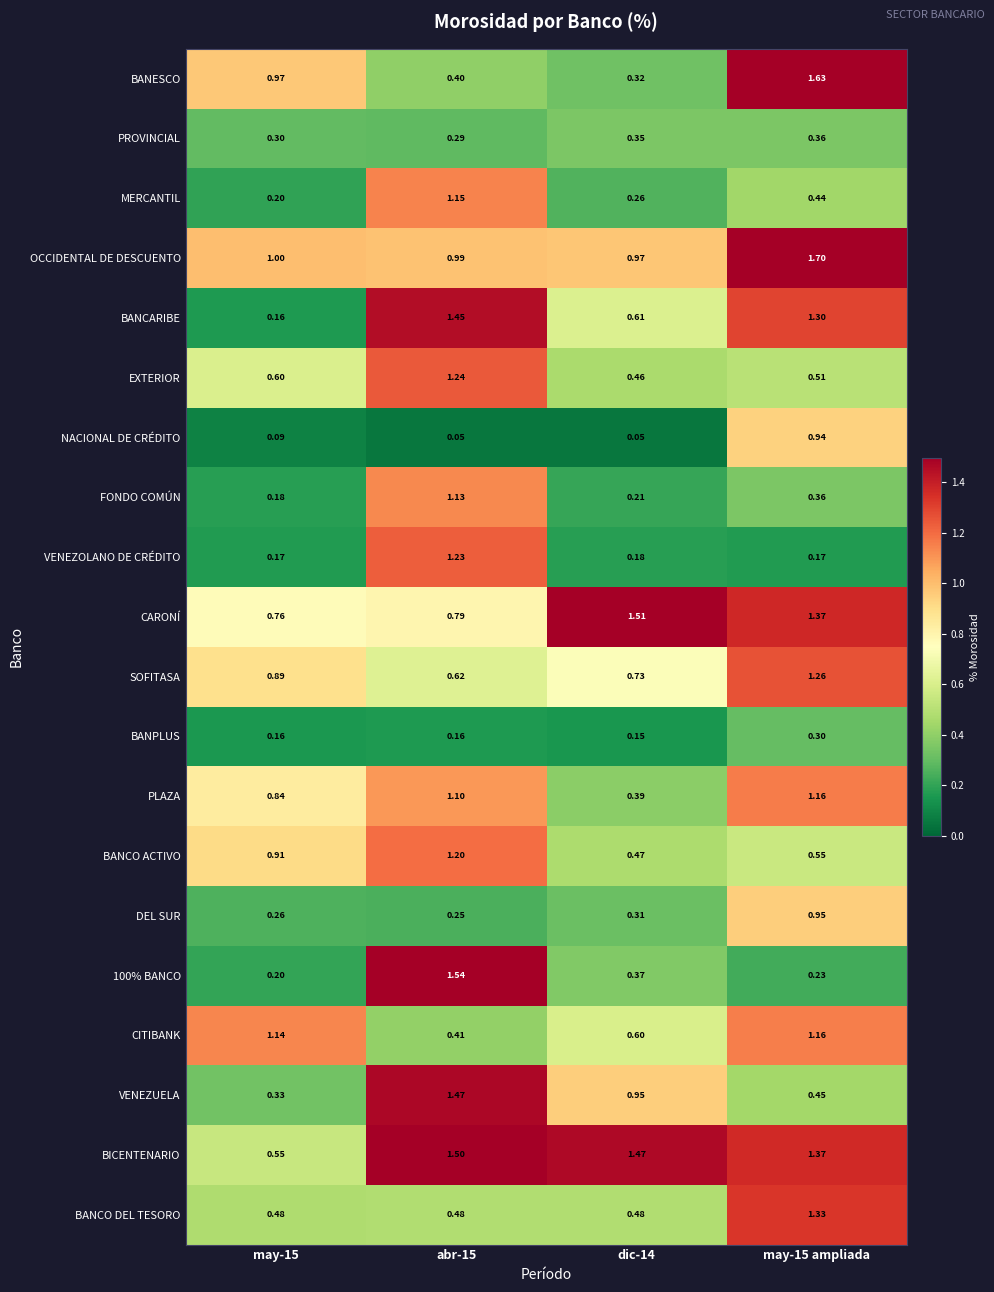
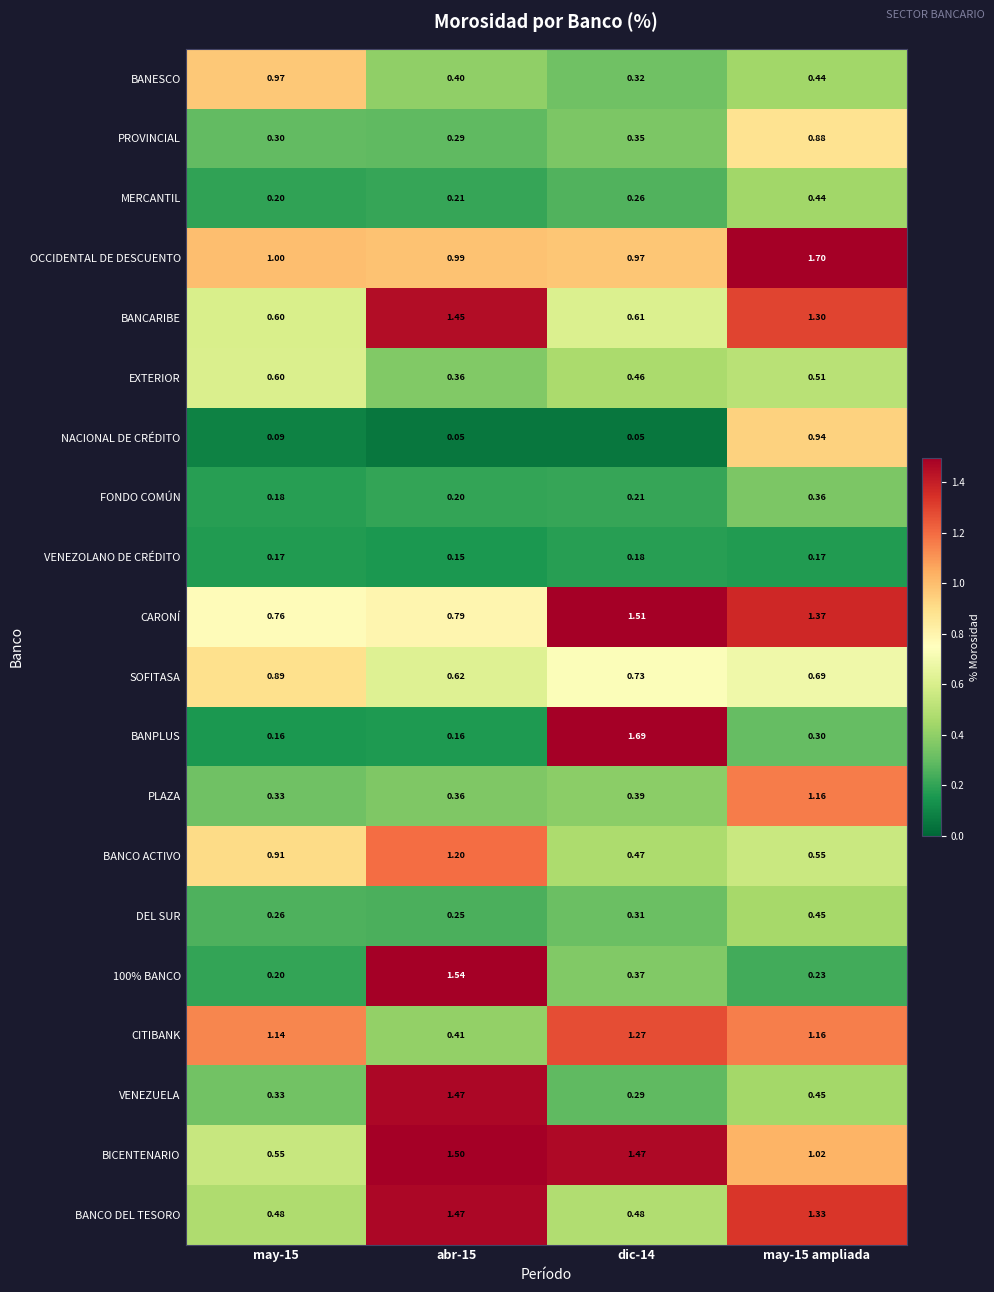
BANESCO, may-15 ampliada: 1.63 -> 0.44
PROVINCIAL, may-15 ampliada: 0.36 -> 0.88
MERCANTIL, abr-15: 1.15 -> 0.21
BANCARIBE, may-15: 0.16 -> 0.60
EXTERIOR, abr-15: 1.24 -> 0.36
FONDO COMÚN, abr-15: 1.13 -> 0.20
VENEZOLANO DE CRÉDITO, abr-15: 1.23 -> 0.15
SOFITASA, may-15 ampliada: 1.26 -> 0.69
BANPLUS, dic-14: 0.15 -> 1.69
PLAZA, may-15: 0.84 -> 0.33
PLAZA, abr-15: 1.10 -> 0.36
DEL SUR, may-15 ampliada: 0.95 -> 0.45
CITIBANK, dic-14: 0.60 -> 1.27
VENEZUELA, dic-14: 0.95 -> 0.29
BICENTENARIO, may-15 ampliada: 1.37 -> 1.02
BANCO DEL TESORO, abr-15: 0.48 -> 1.47
